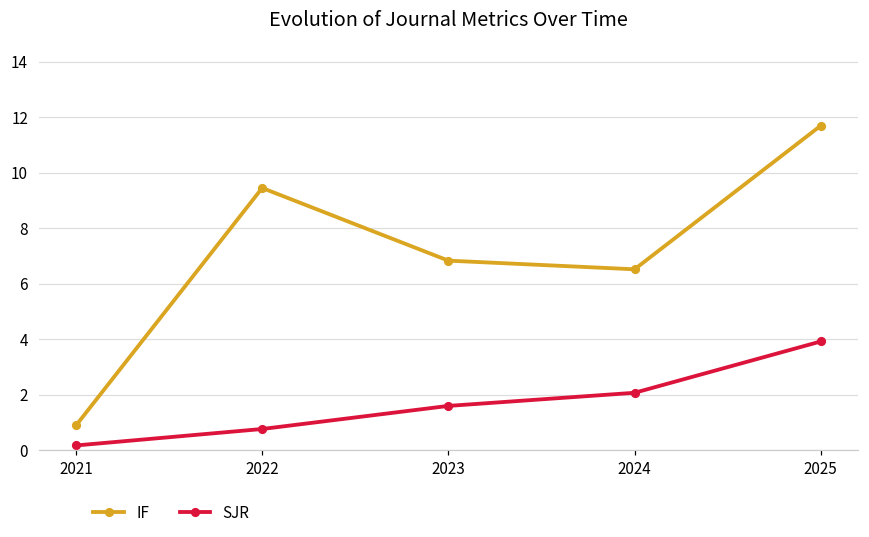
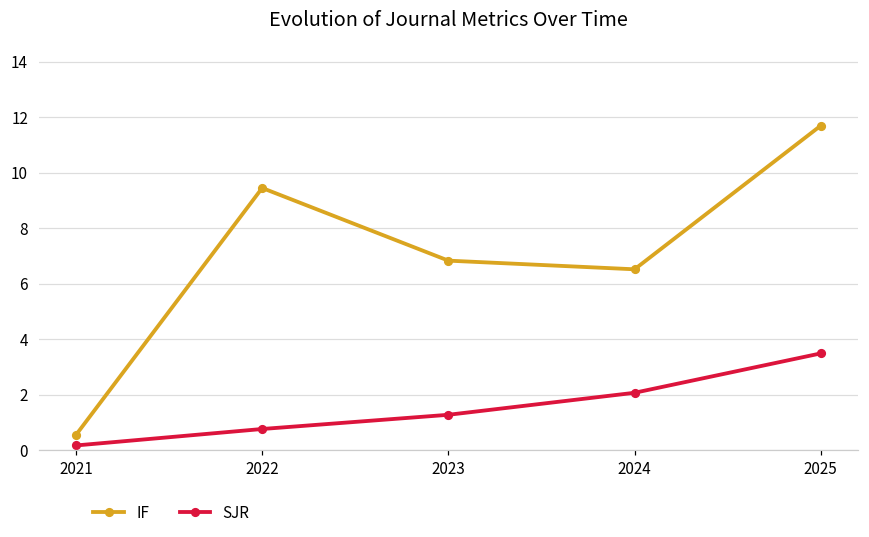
IF, 2021: 0.9 -> 0.6
SJR, 2023: 1.6 -> 1.3
SJR, 2025: 3.9 -> 3.5
